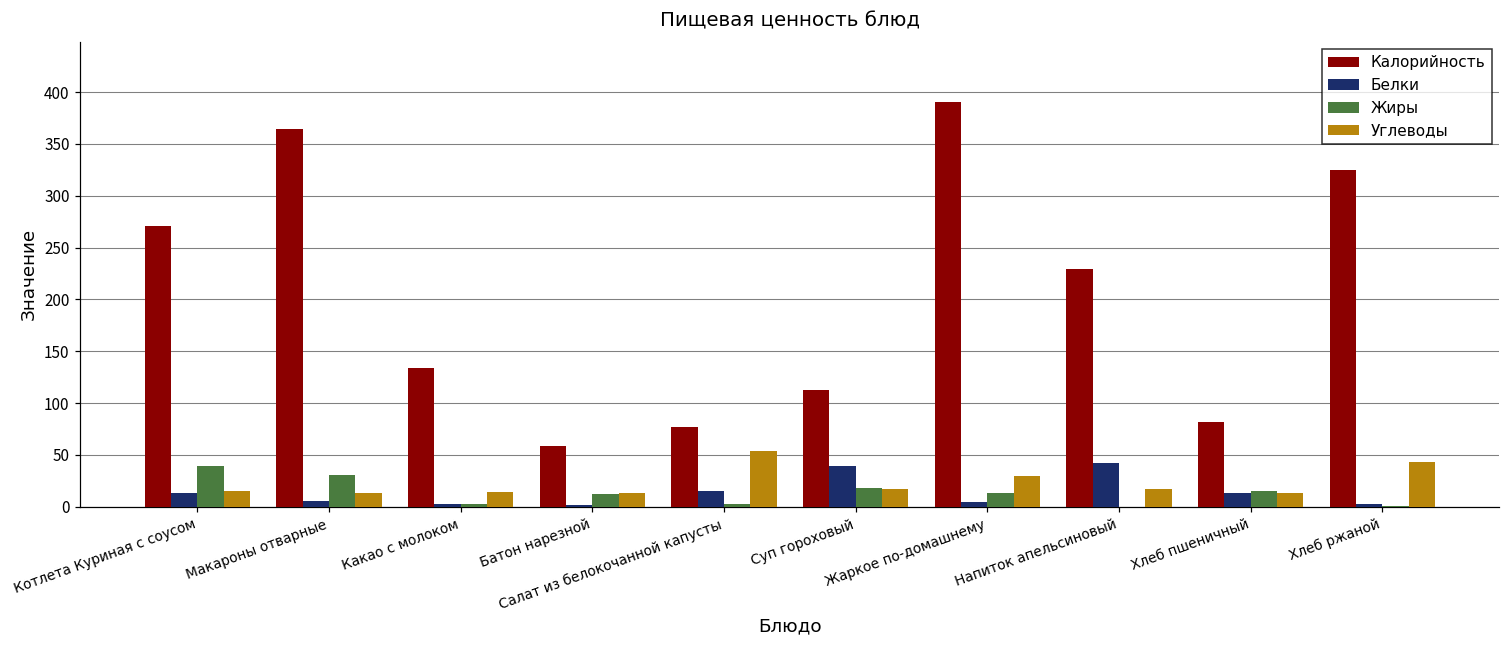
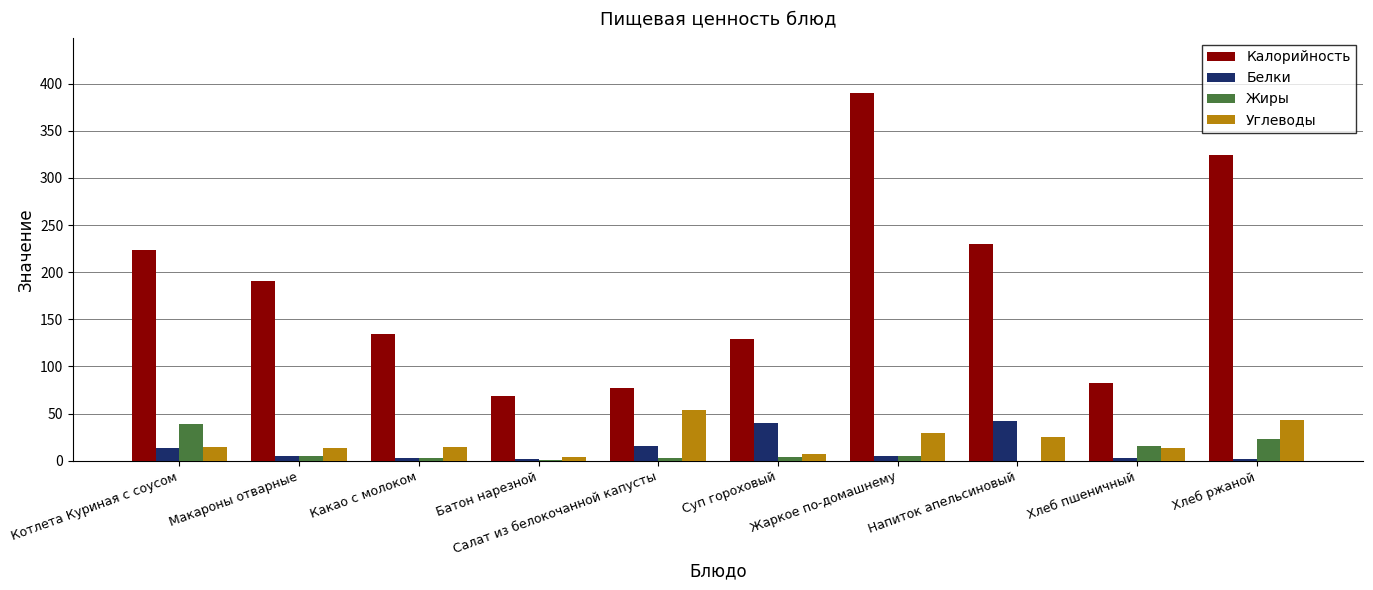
Калорийность, Котлета Куриная с соусом: 270 -> 220
Калорийность, Макароны отварные: 360 -> 190
Жиры, Макароны отварные: 30 -> 0
Калорийность, Батон нарезной: 60 -> 70
Жиры, Батон нарезной: 10 -> 0
Углеводы, Батон нарезной: 10 -> 0
Калорийность, Суп гороховый: 110 -> 130
Жиры, Суп гороховый: 20 -> 0
Углеводы, Суп гороховый: 20 -> 10
Жиры, Жаркое по-домашнему: 10 -> 0
Углеводы, Напиток апельсиновый: 20 -> 30
Белки, Хлеб пшеничный: 10 -> 0
Жиры, Хлеб ржаной: 0 -> 20
